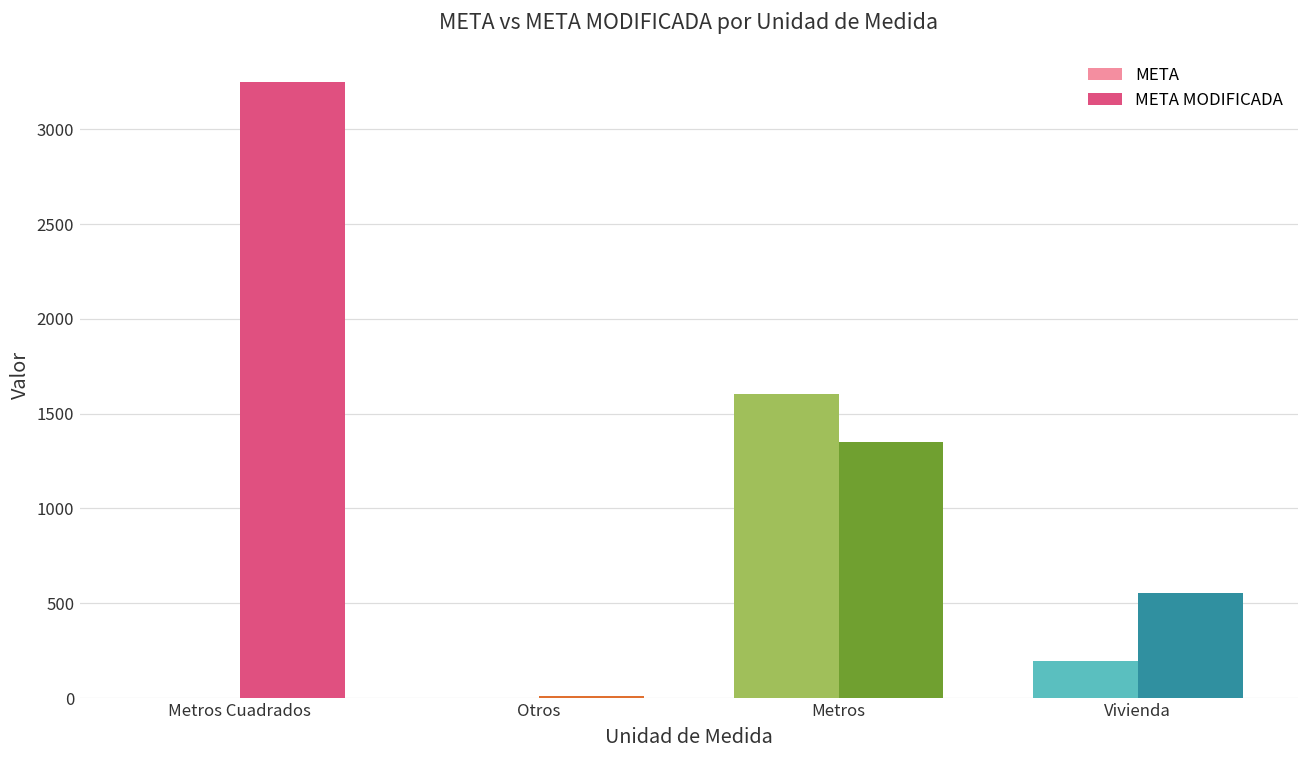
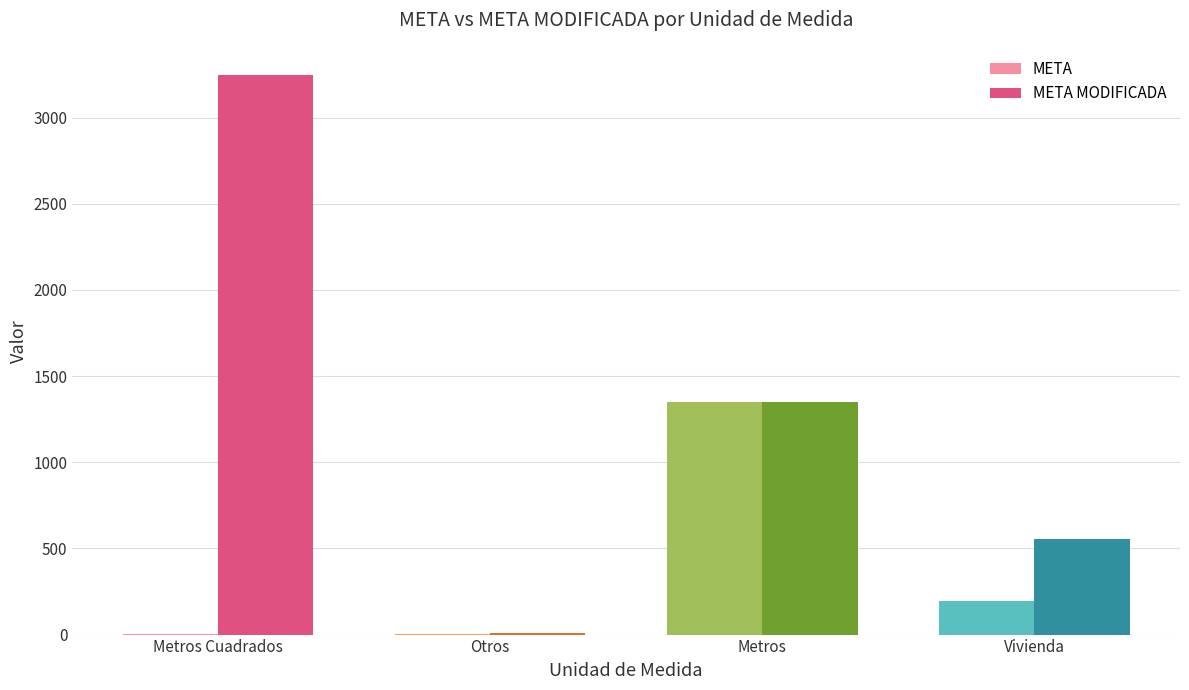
META, Metros: 1610 -> 1350
